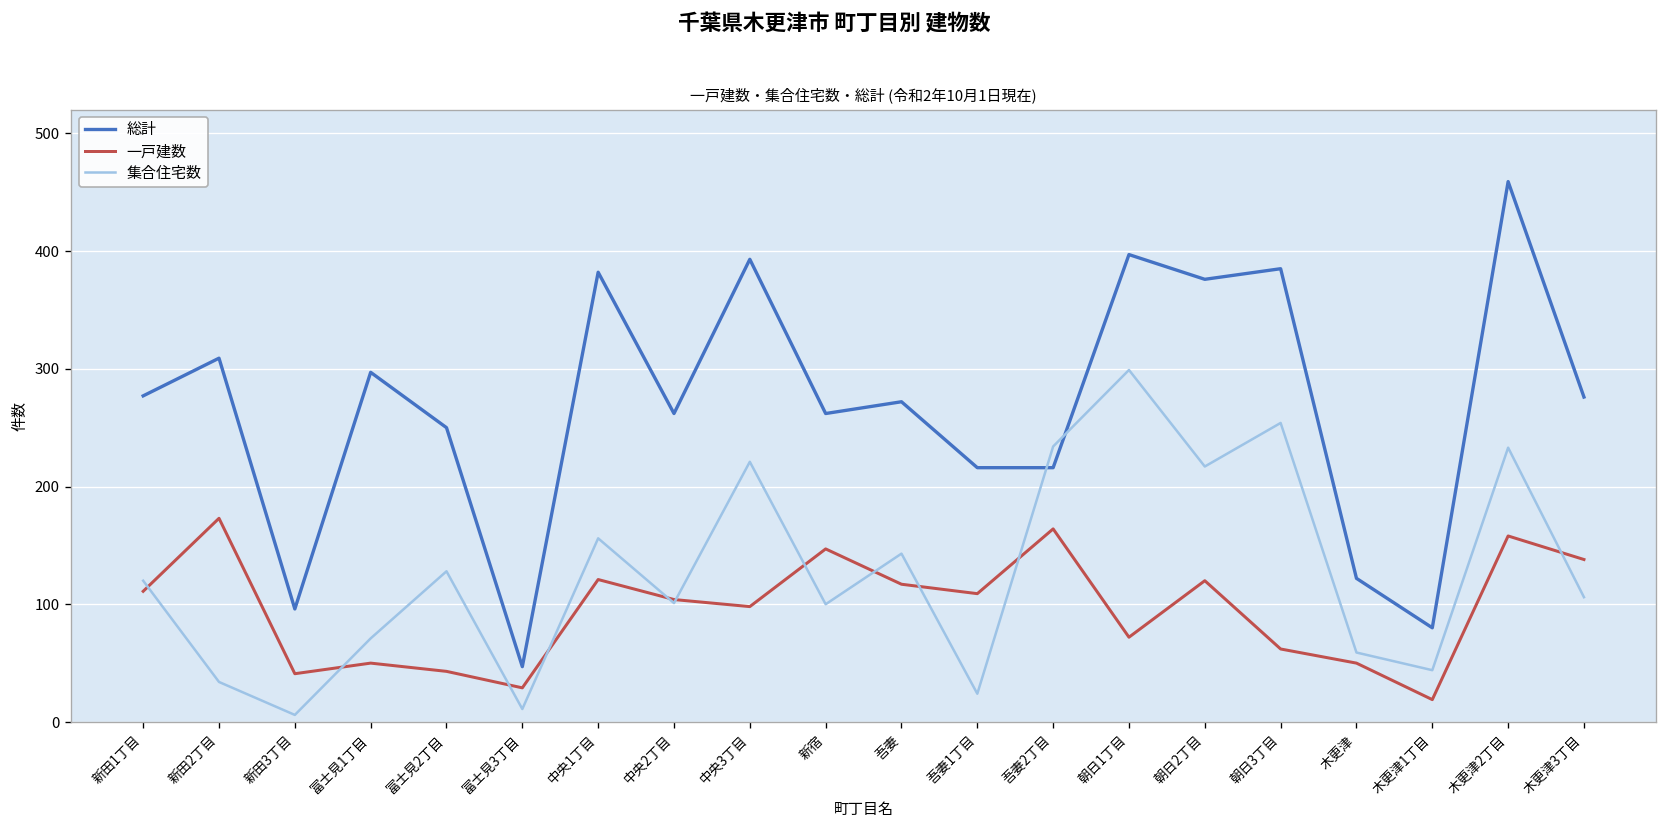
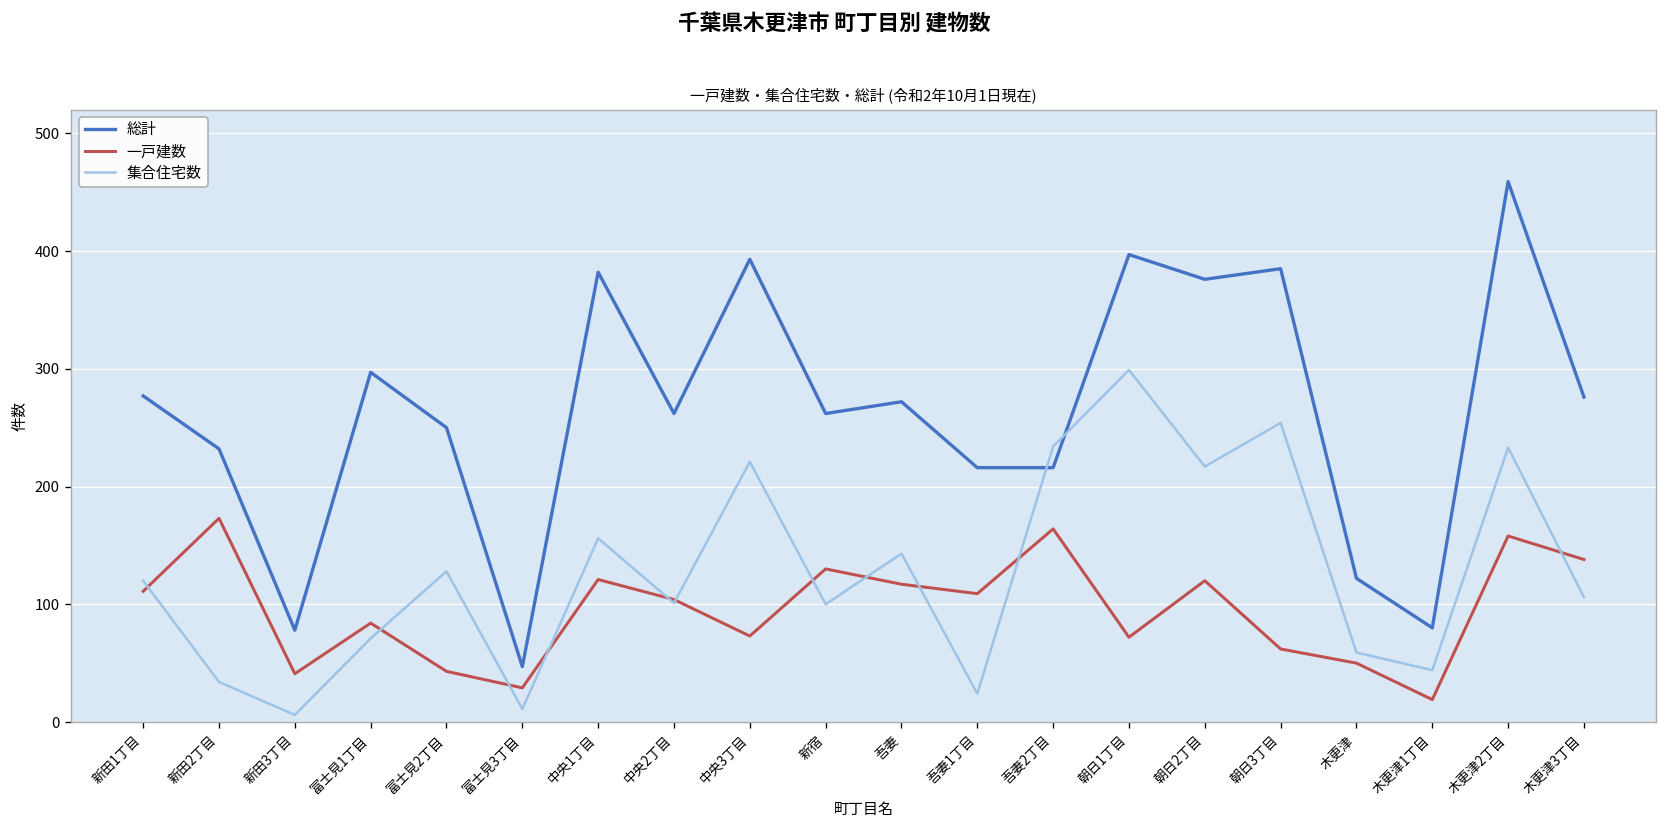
総計, 新田2丁目: 310 -> 230
総計, 新田3丁目: 100 -> 80
一戸建数, 富士見1丁目: 50 -> 80
一戸建数, 中央3丁目: 100 -> 70
一戸建数, 新宿: 150 -> 130
